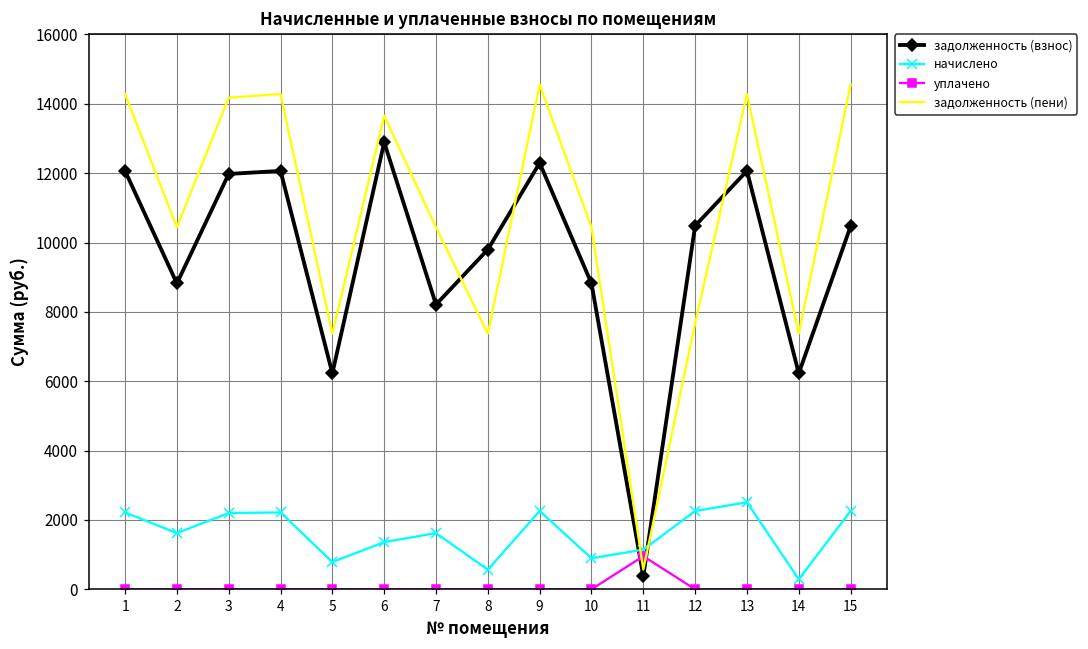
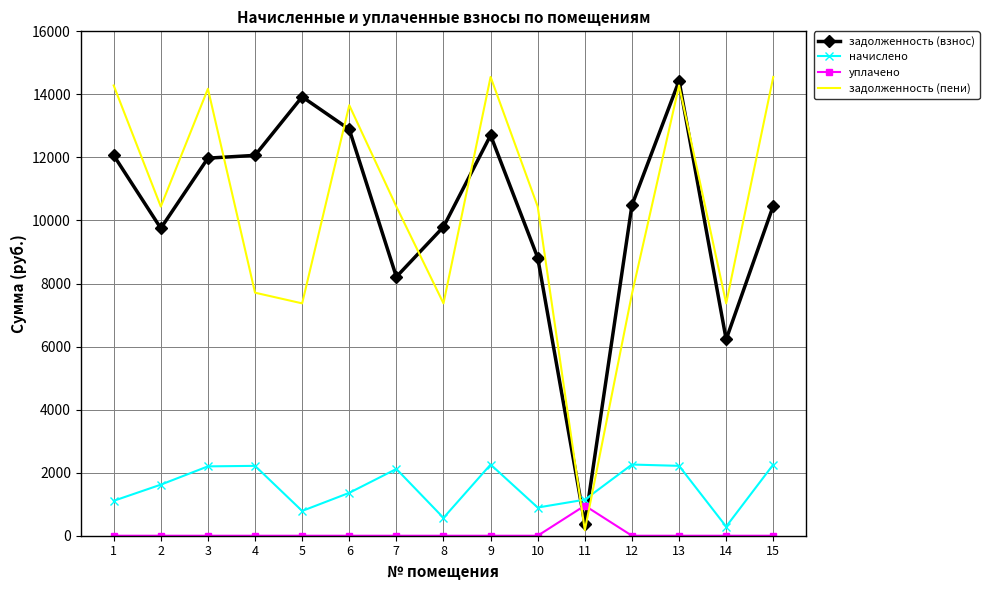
начислено, 1: 2200 -> 1100
задолженность (взнос), 2: 8800 -> 9800
задолженность (пени), 4: 14300 -> 7700
задолженность (взнос), 5: 6200 -> 13900
начислено, 7: 1600 -> 2100
задолженность (взнос), 9: 12300 -> 12700
задолженность (пени), 11: 600 -> 200
задолженность (взнос), 13: 12100 -> 14400
начислено, 13: 2500 -> 2200
